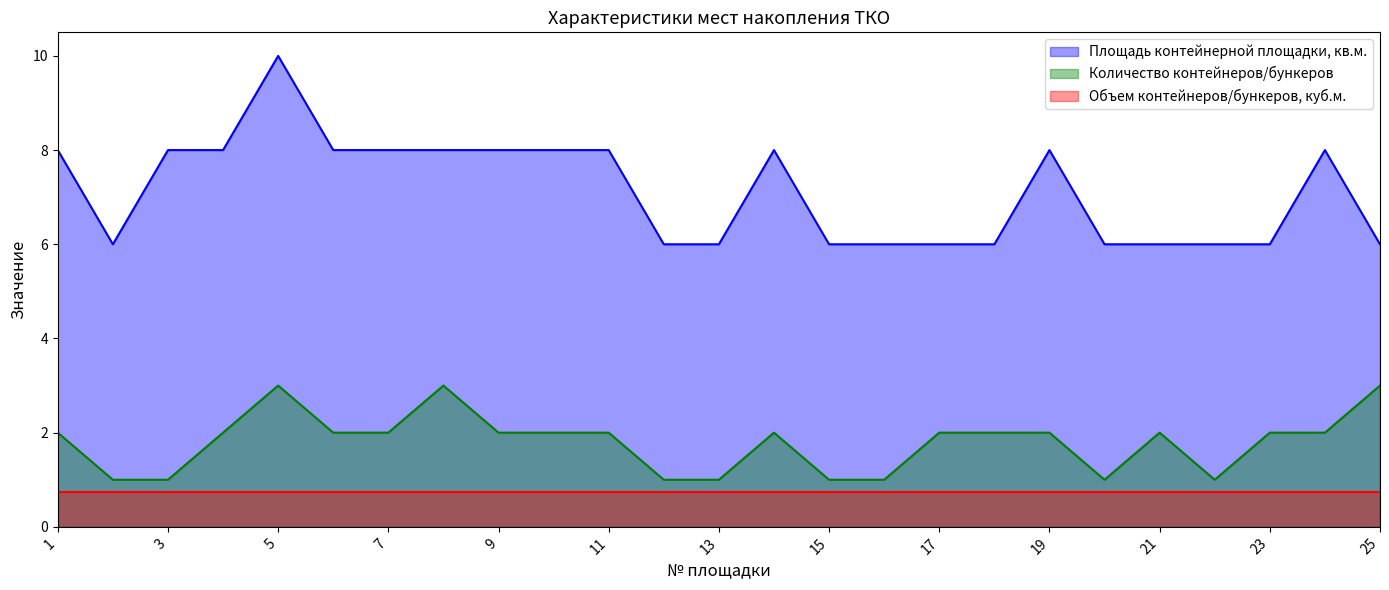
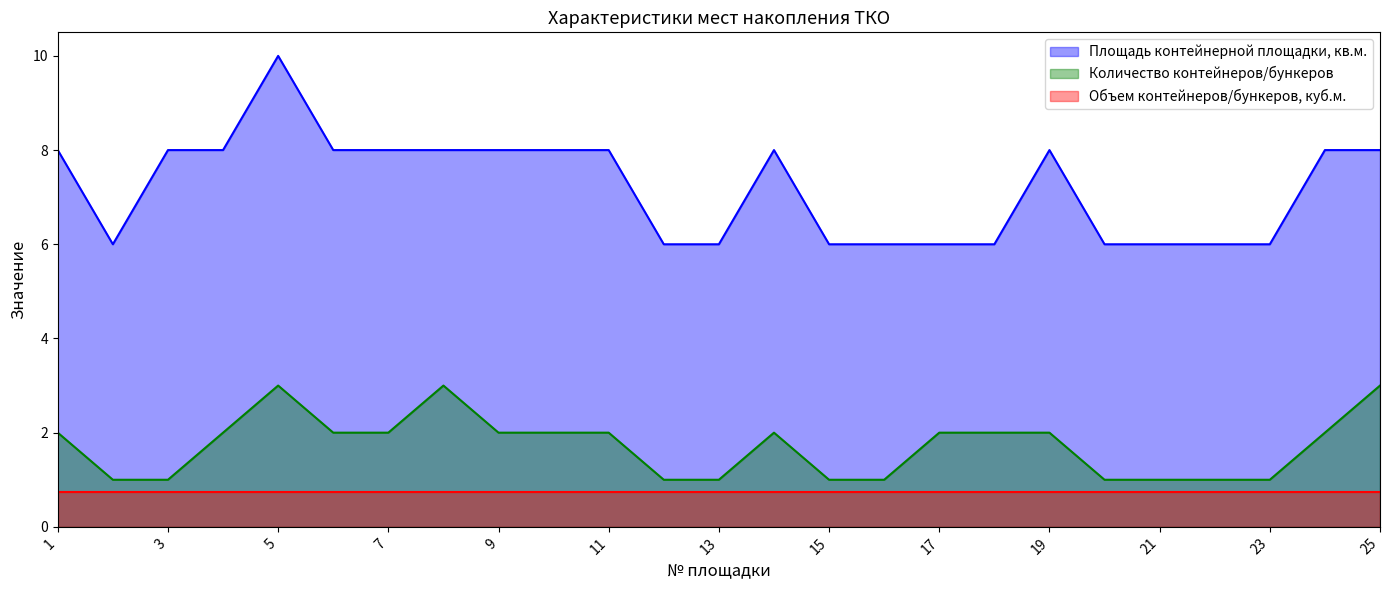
Количество контейнеров/бункеров, 21: 2 -> 1
Количество контейнеров/бункеров, 23: 2 -> 1
Площадь контейнерной площадки, кв.м., 25: 6 -> 8
